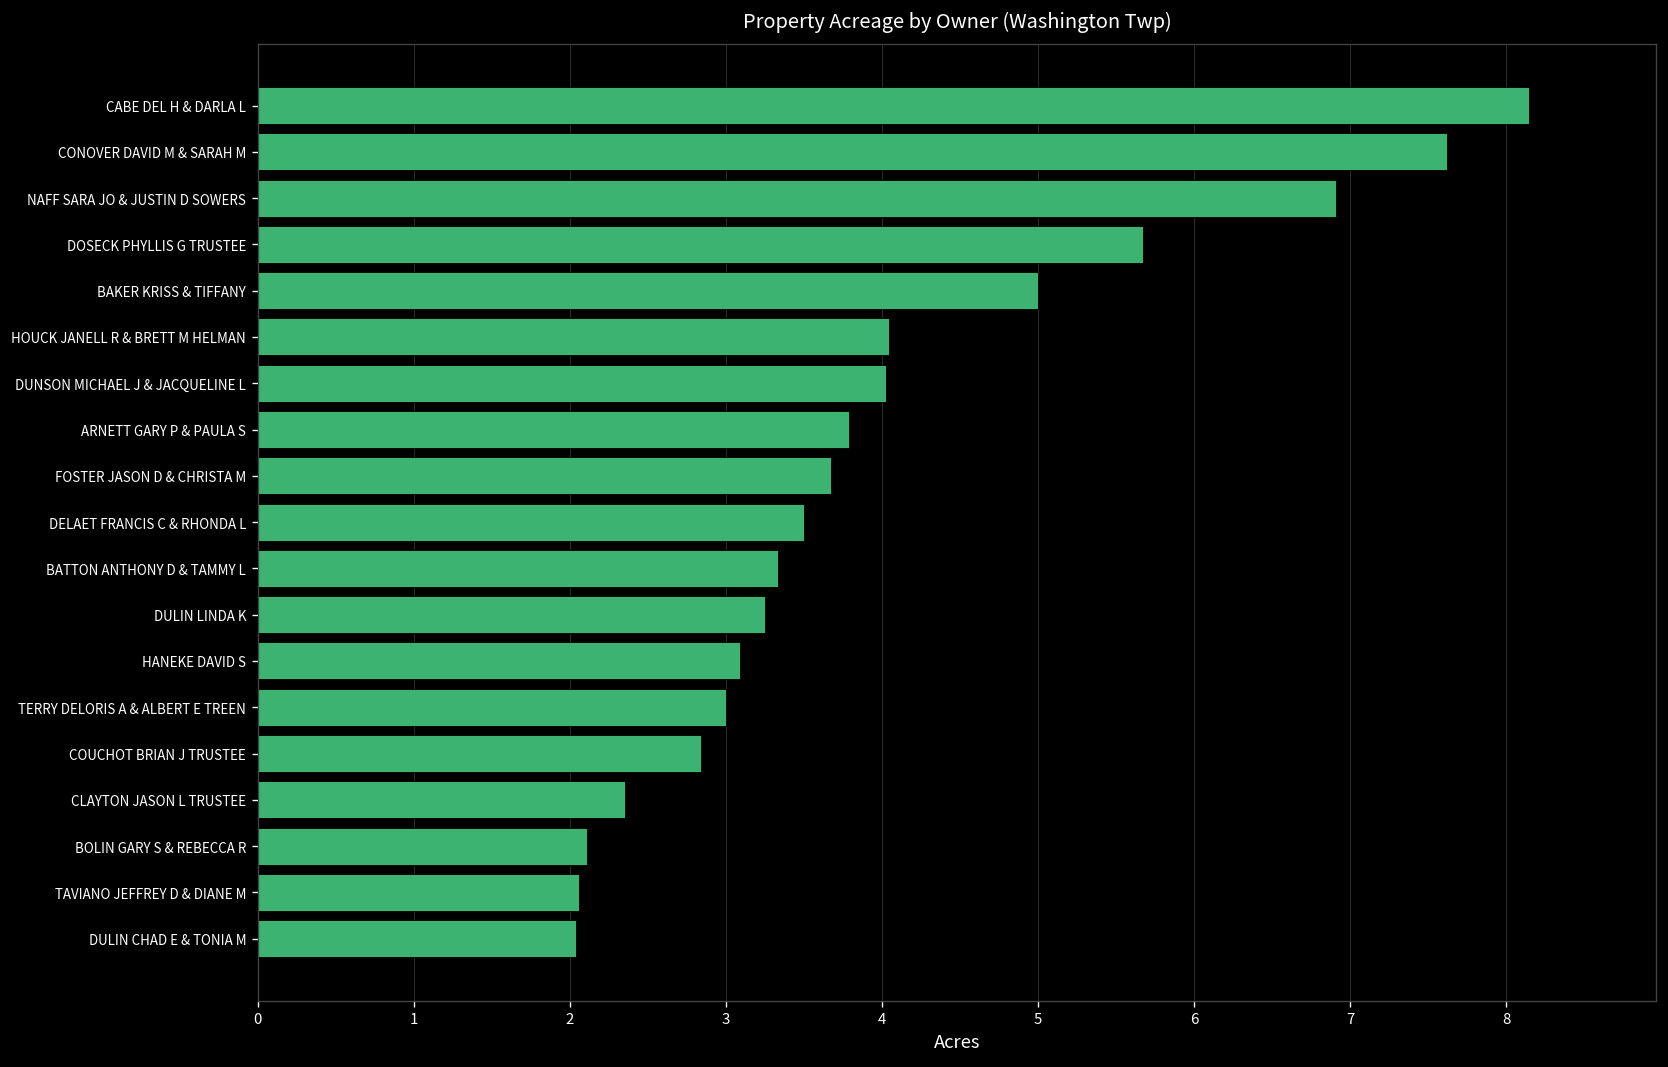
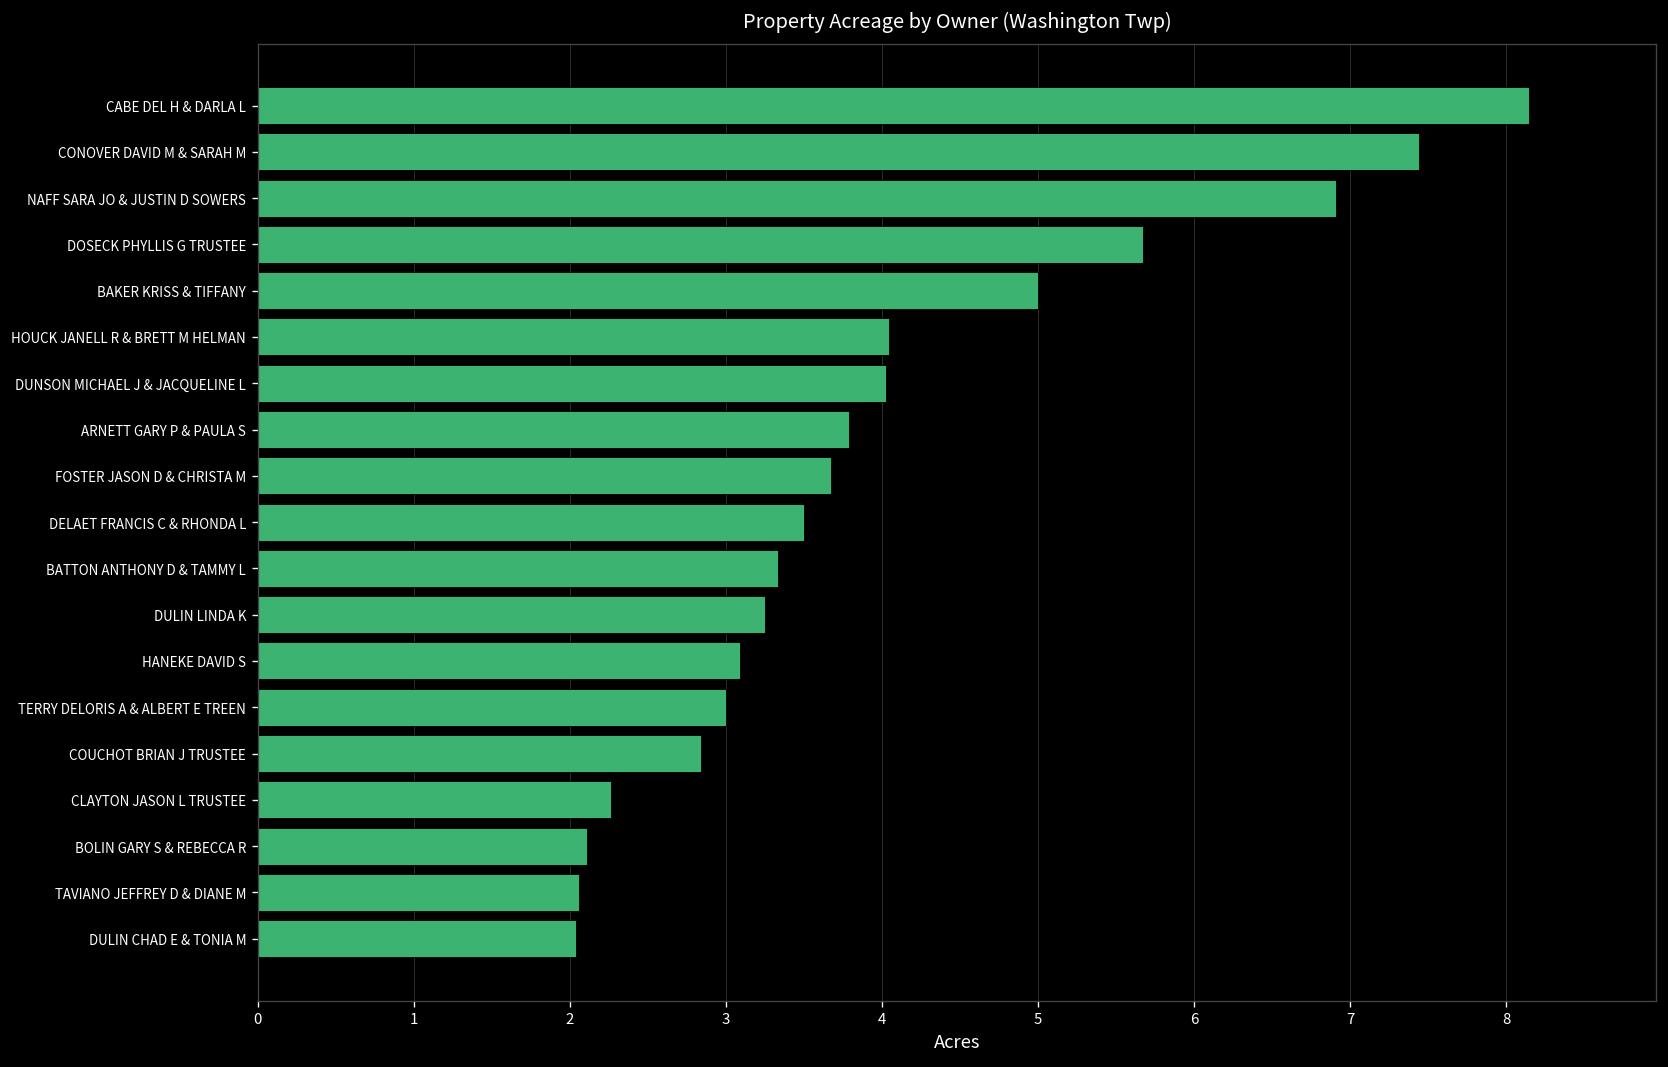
CONOVER DAVID M & SARAH M: 7.62 -> 7.44
CLAYTON JASON L TRUSTEE: 2.35 -> 2.26
